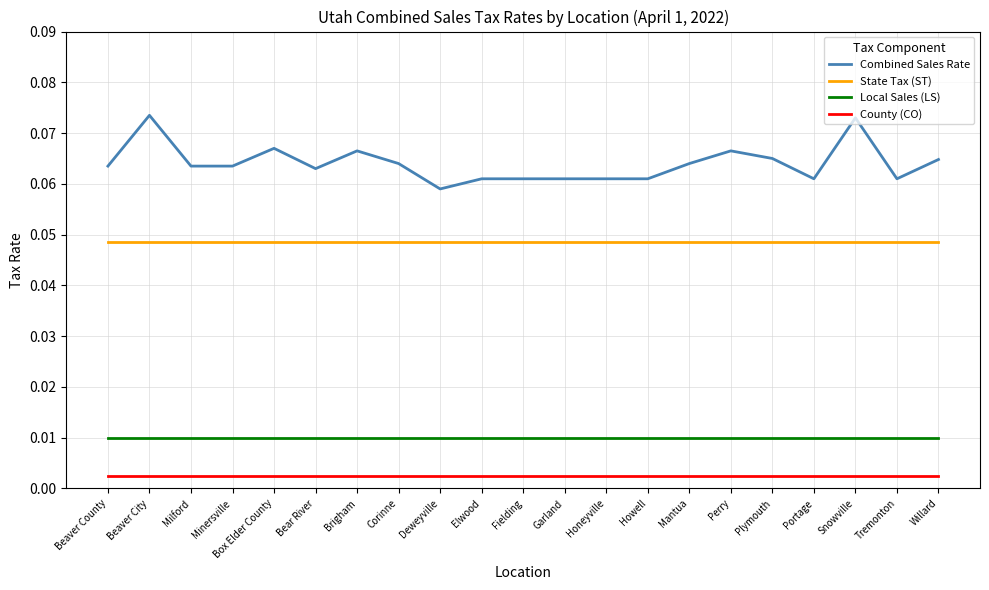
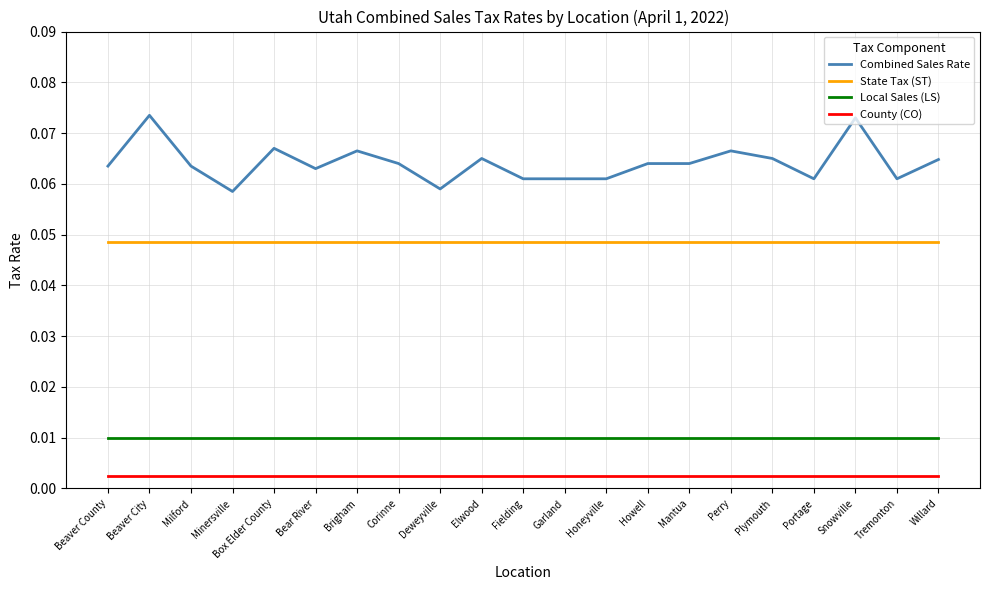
Combined Sales Rate, Minersville: 0.064 -> 0.059
Combined Sales Rate, Elwood: 0.061 -> 0.065
Combined Sales Rate, Howell: 0.061 -> 0.064
